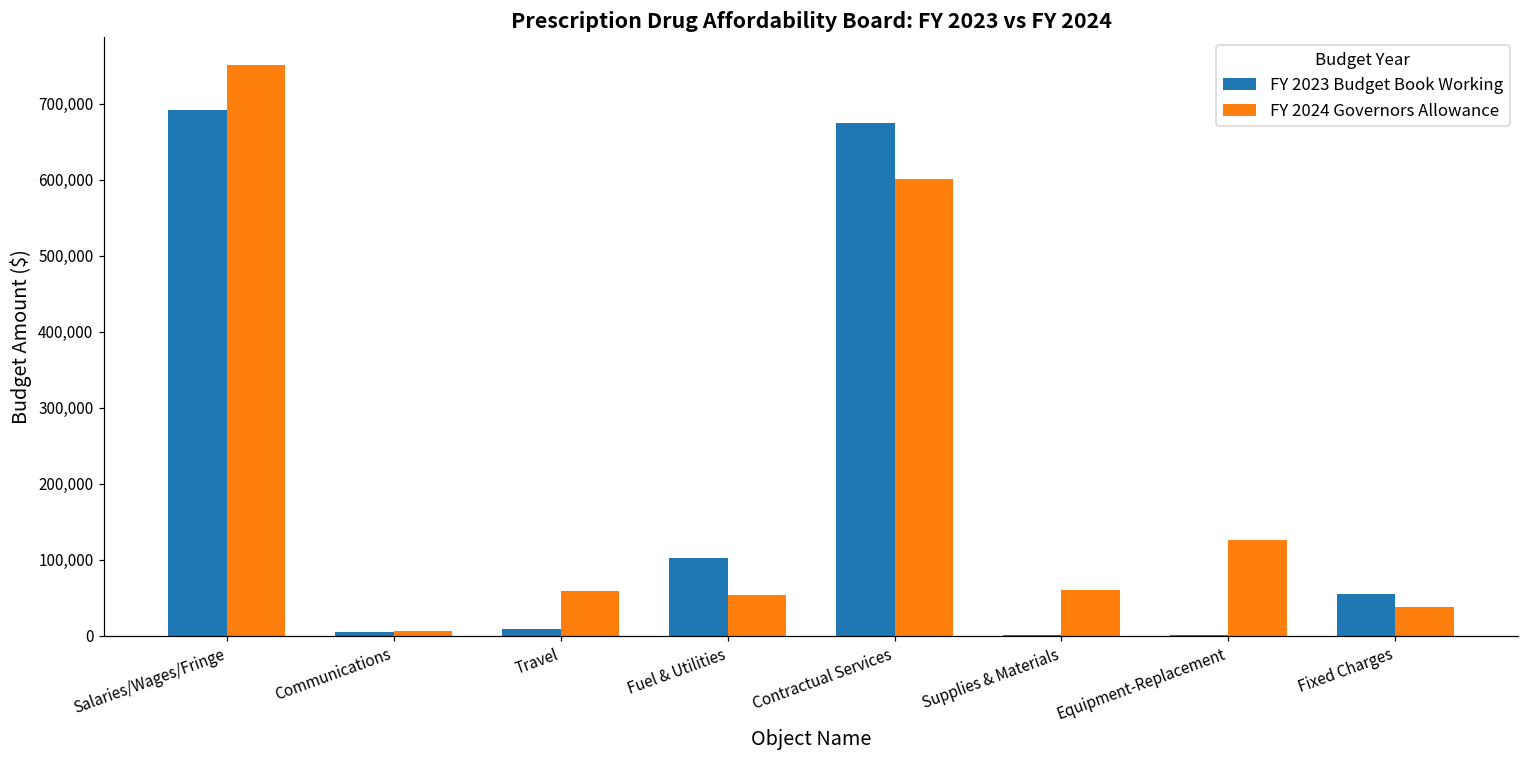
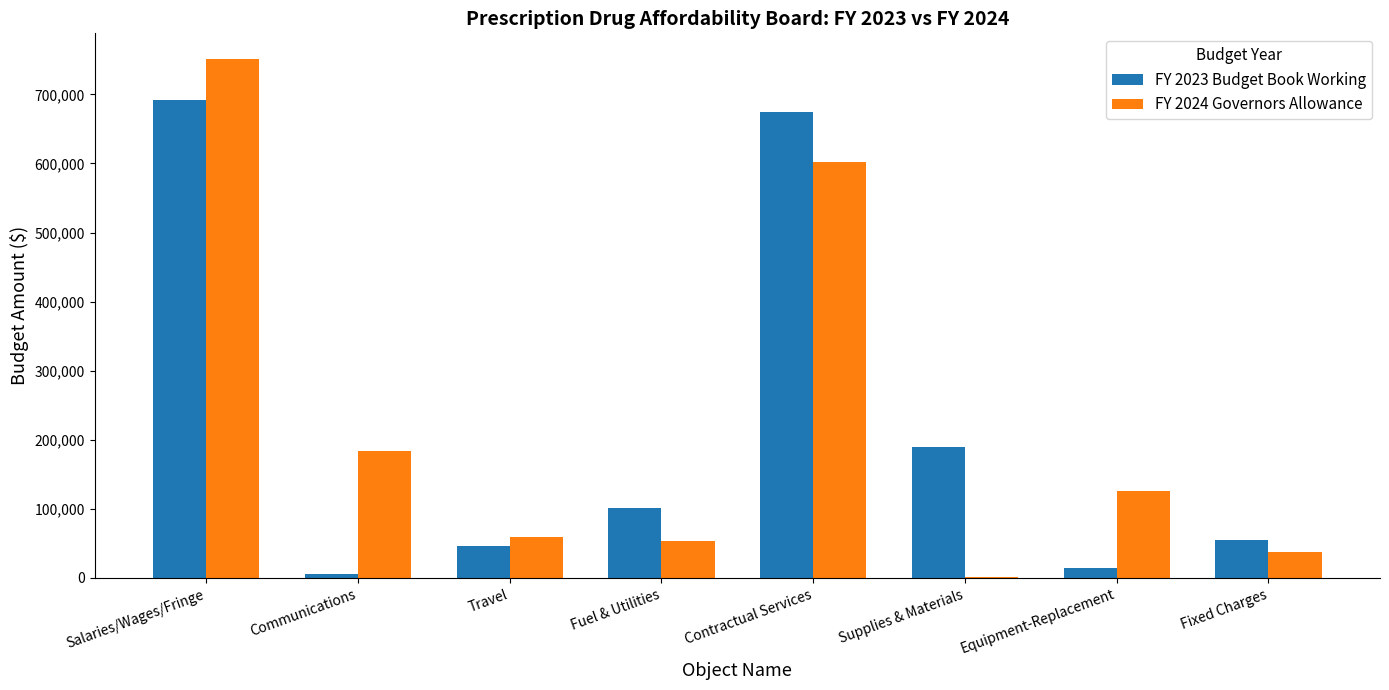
FY 2024 Governors Allowance, Communications: 10,000 -> 180,000
FY 2023 Budget Book Working, Travel: 10,000 -> 50,000
FY 2023 Budget Book Working, Supplies & Materials: 0 -> 190,000
FY 2024 Governors Allowance, Supplies & Materials: 60,000 -> 0
FY 2023 Budget Book Working, Equipment-Replacement: 0 -> 10,000
